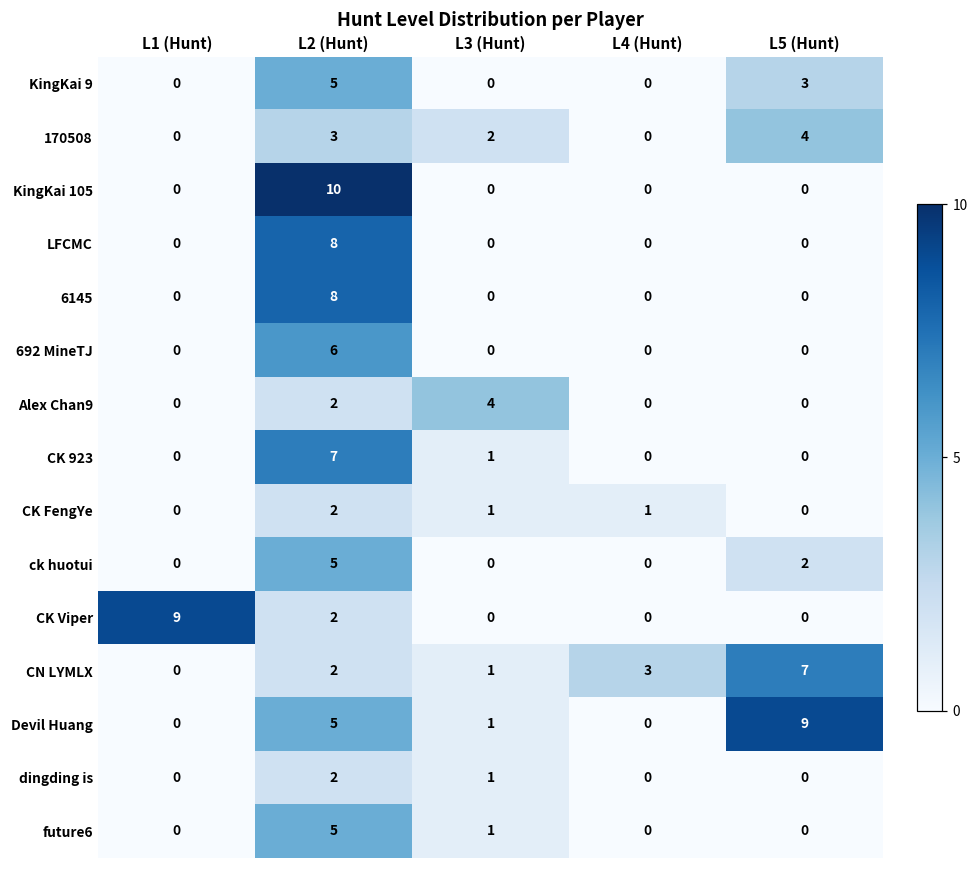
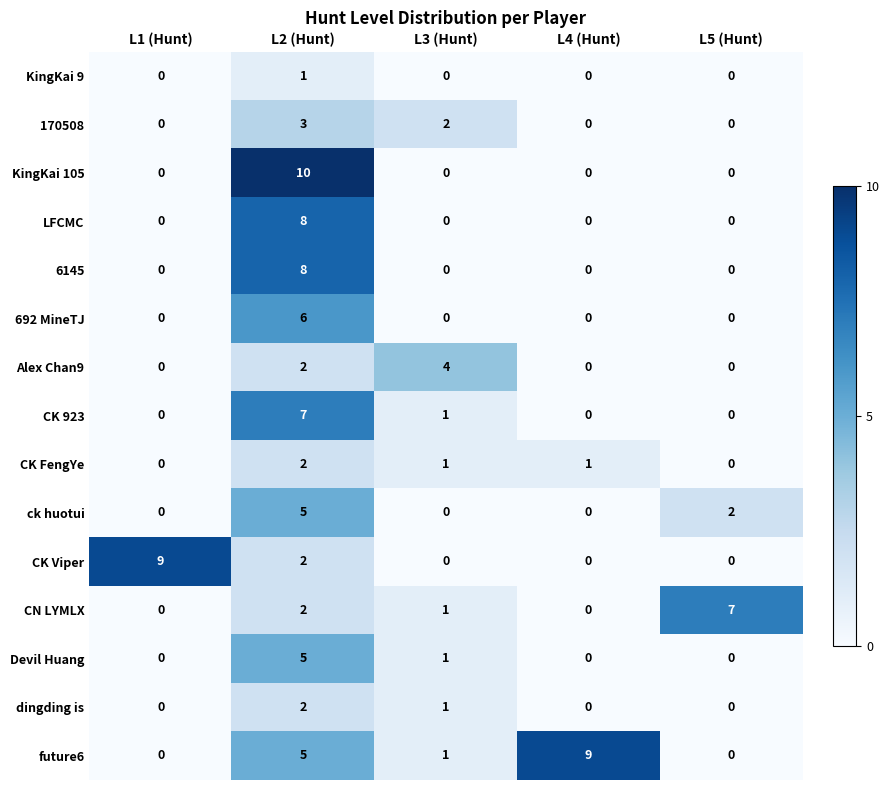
KingKai 9, L2 (Hunt): 5 -> 1
KingKai 9, L5 (Hunt): 3 -> 0
170508, L5 (Hunt): 4 -> 0
CN LYMLX, L4 (Hunt): 3 -> 0
Devil Huang, L5 (Hunt): 9 -> 0
future6, L4 (Hunt): 0 -> 9
